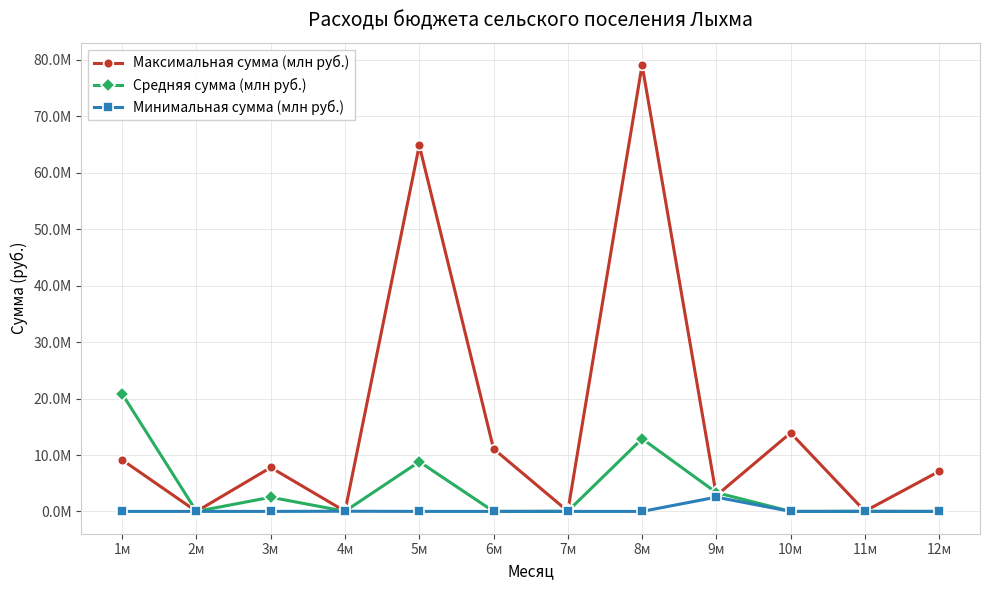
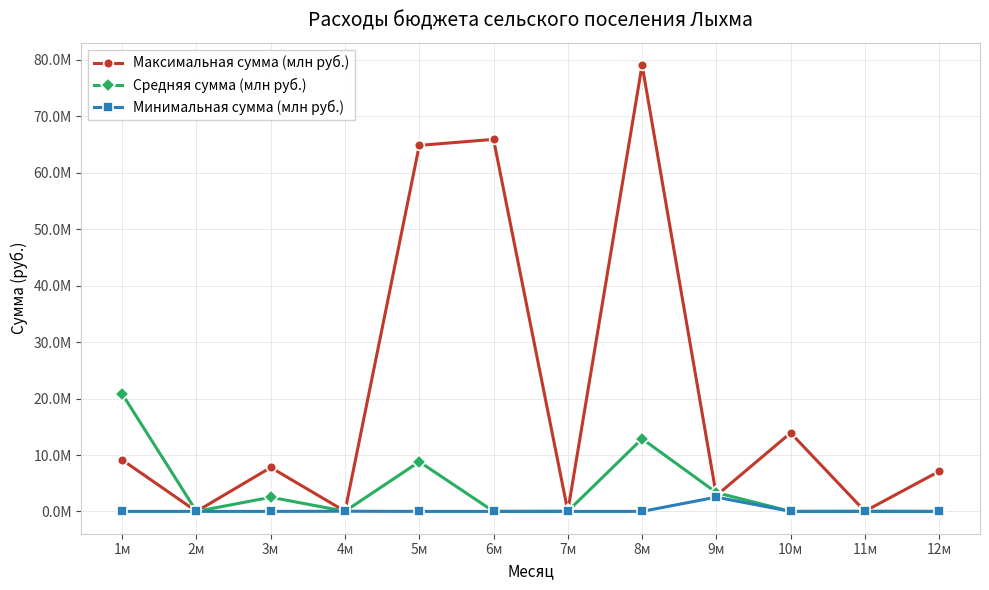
Максимальная сумма (млн руб.), 6м: 11000000 -> 66000000
